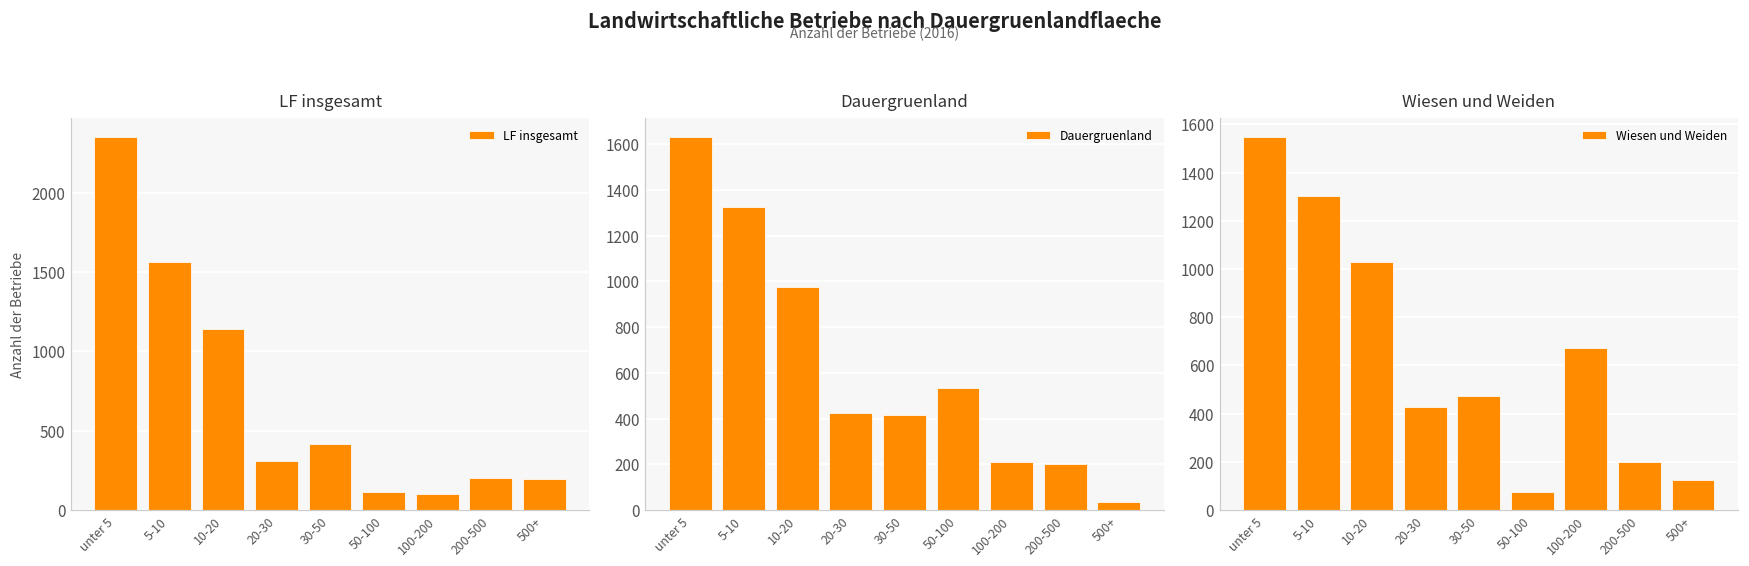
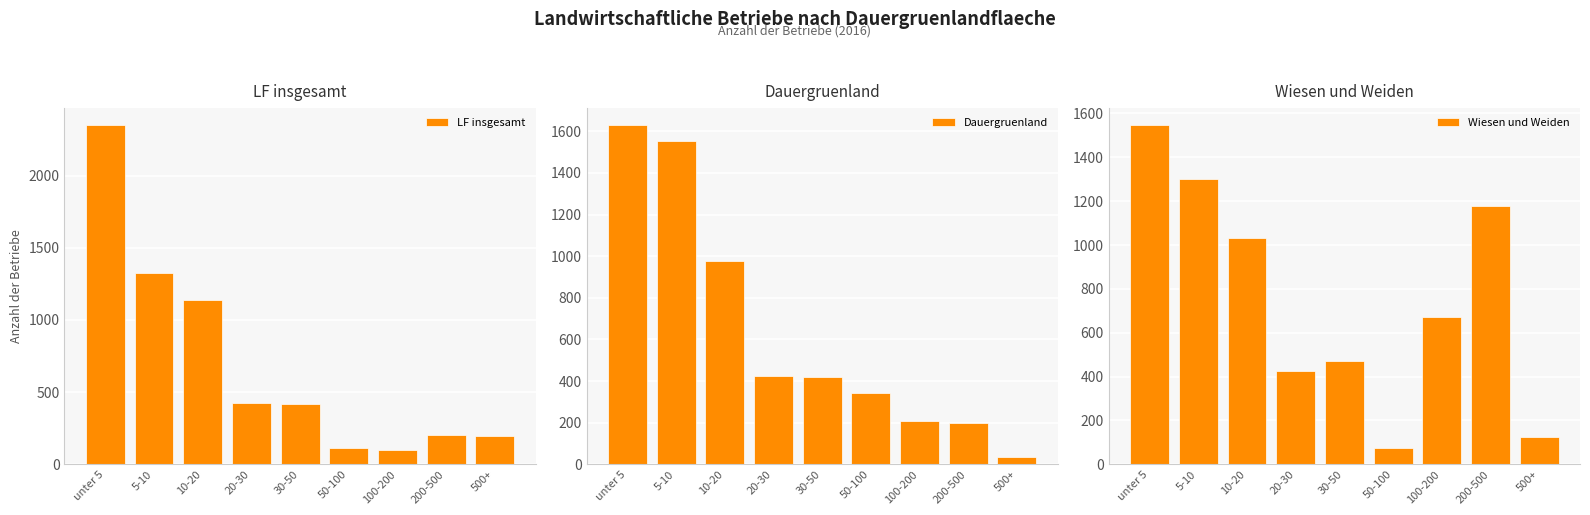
LF insgesamt, 5-10: 1560 -> 1320
LF insgesamt, 20-30: 310 -> 430
Dauergruenland, 5-10: 1320 -> 1550
Dauergruenland, 50-100: 530 -> 340
Wiesen und Weiden, 200-500: 200 -> 1180
